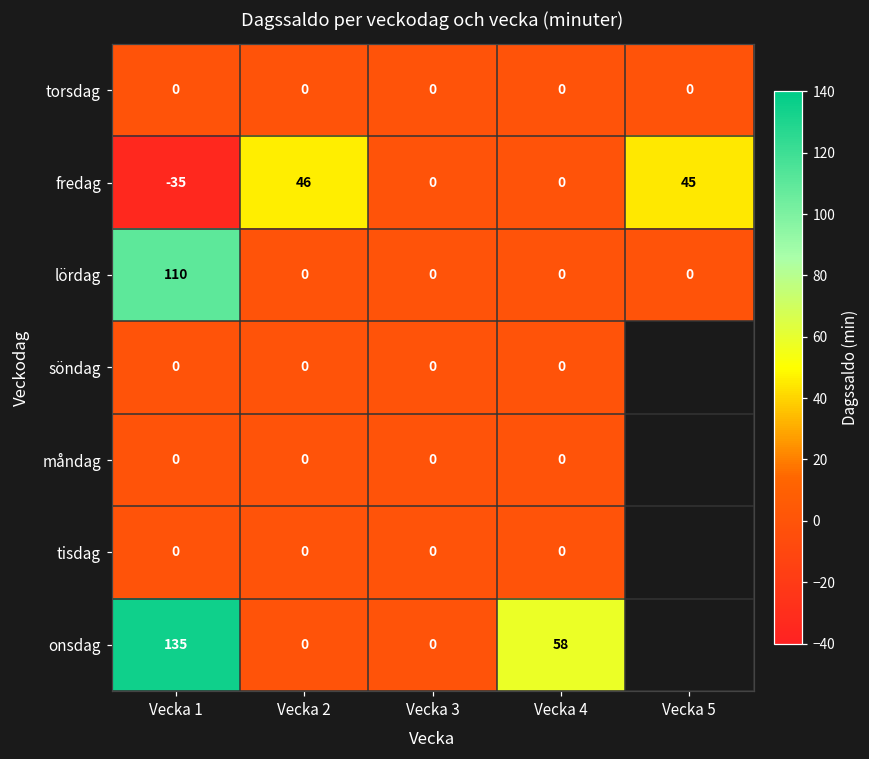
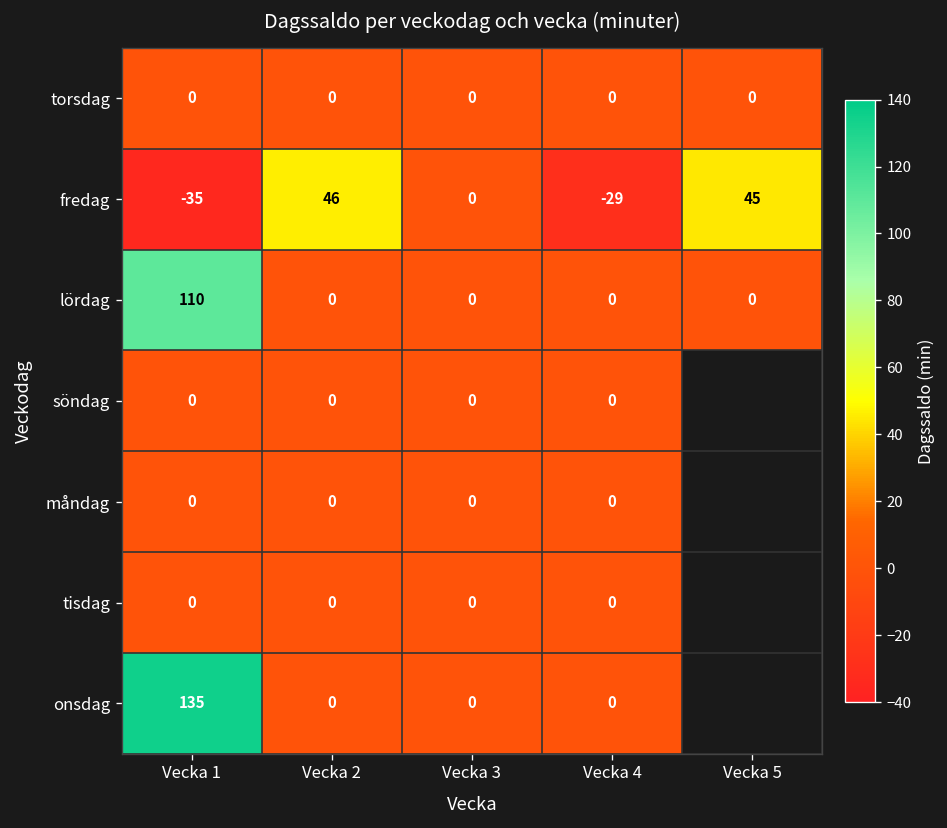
fredag, Vecka 4: 0 -> -29
onsdag, Vecka 4: 58 -> 0
